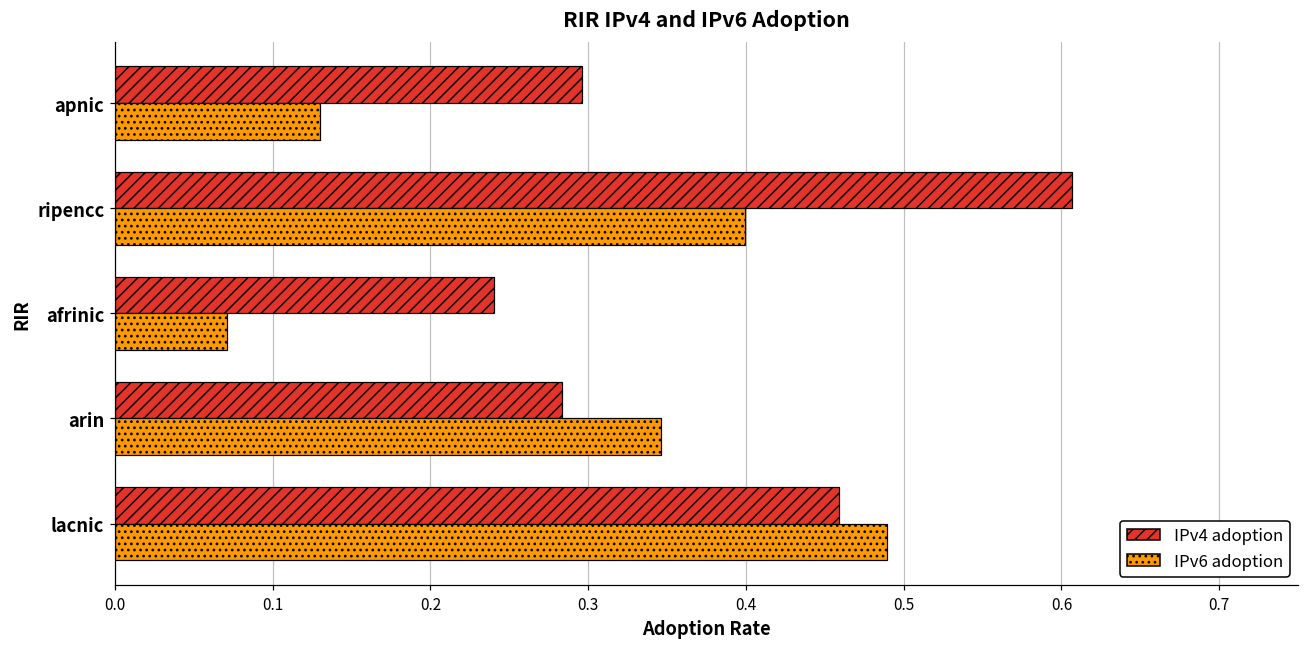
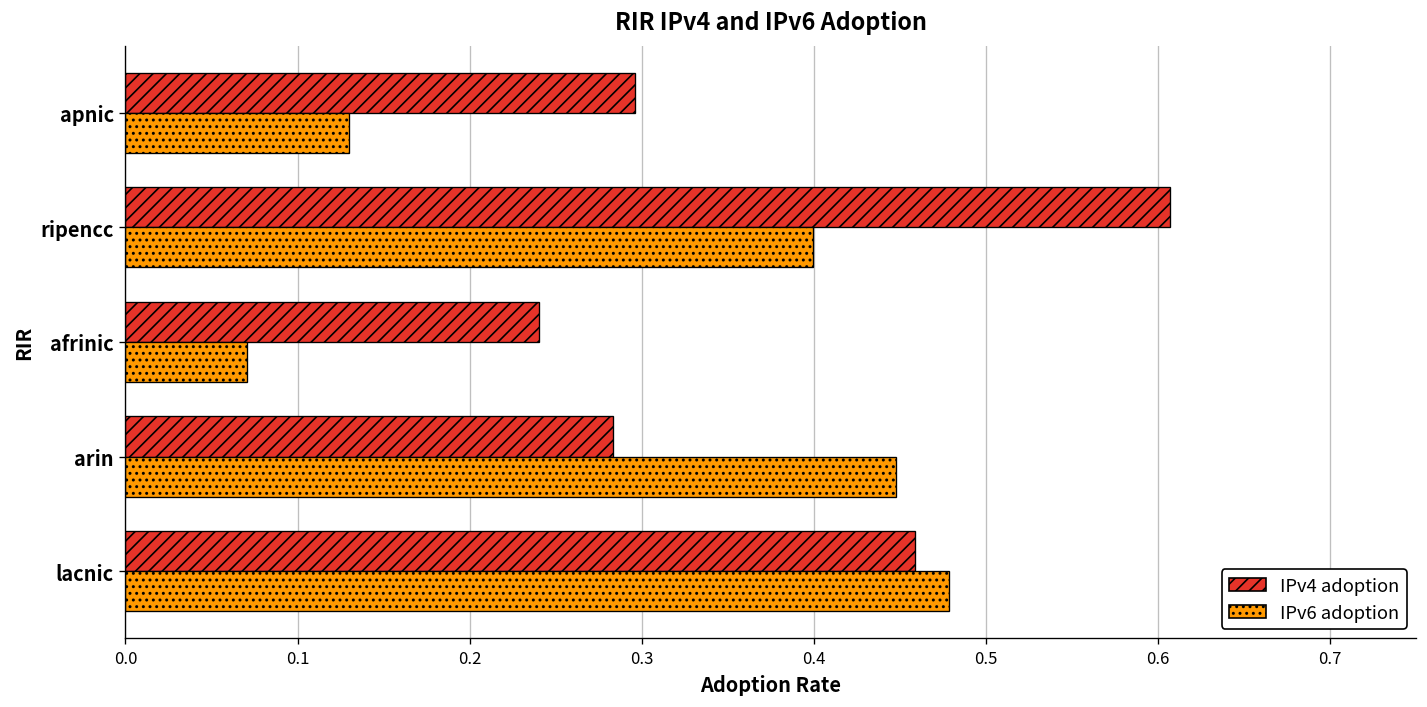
IPv6 adoption, arin: 0.346 -> 0.448
IPv6 adoption, lacnic: 0.489 -> 0.478
